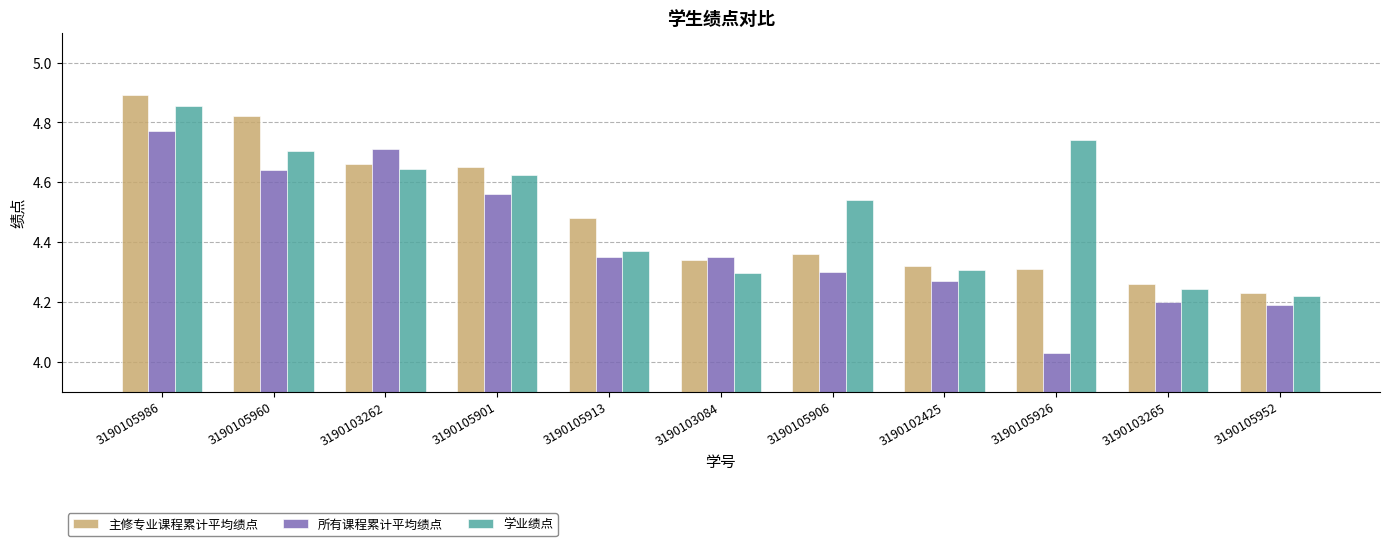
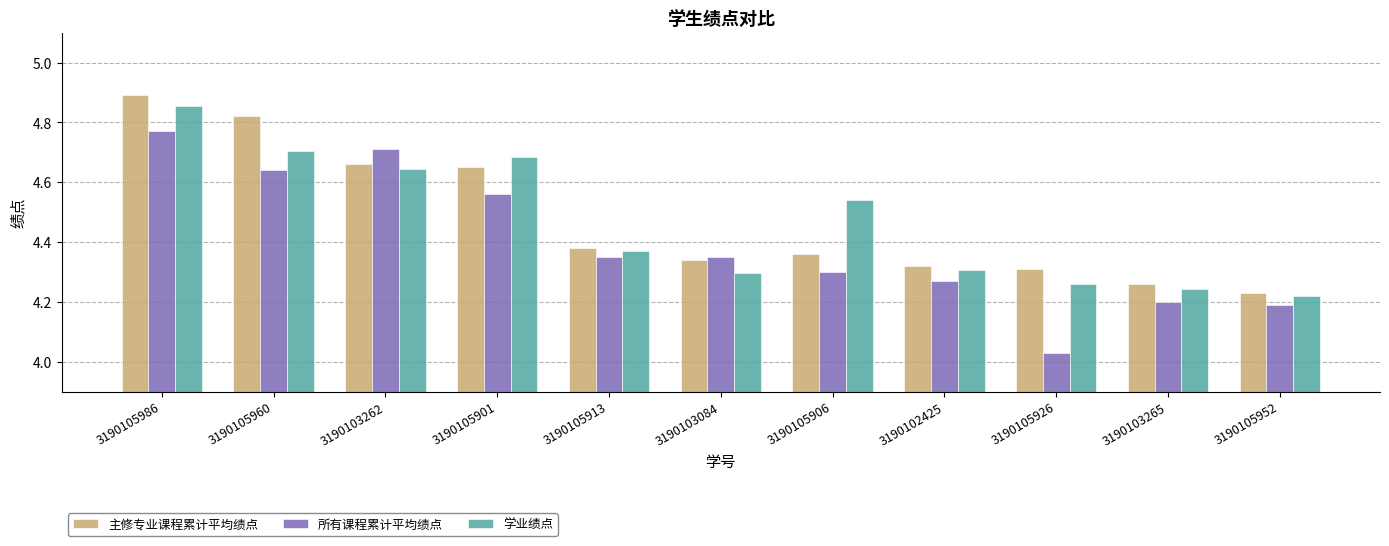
学业绩点, 3190105901: 4.62 -> 4.68
主修专业课程累计平均绩点, 3190105913: 4.48 -> 4.38
学业绩点, 3190105926: 4.74 -> 4.26
